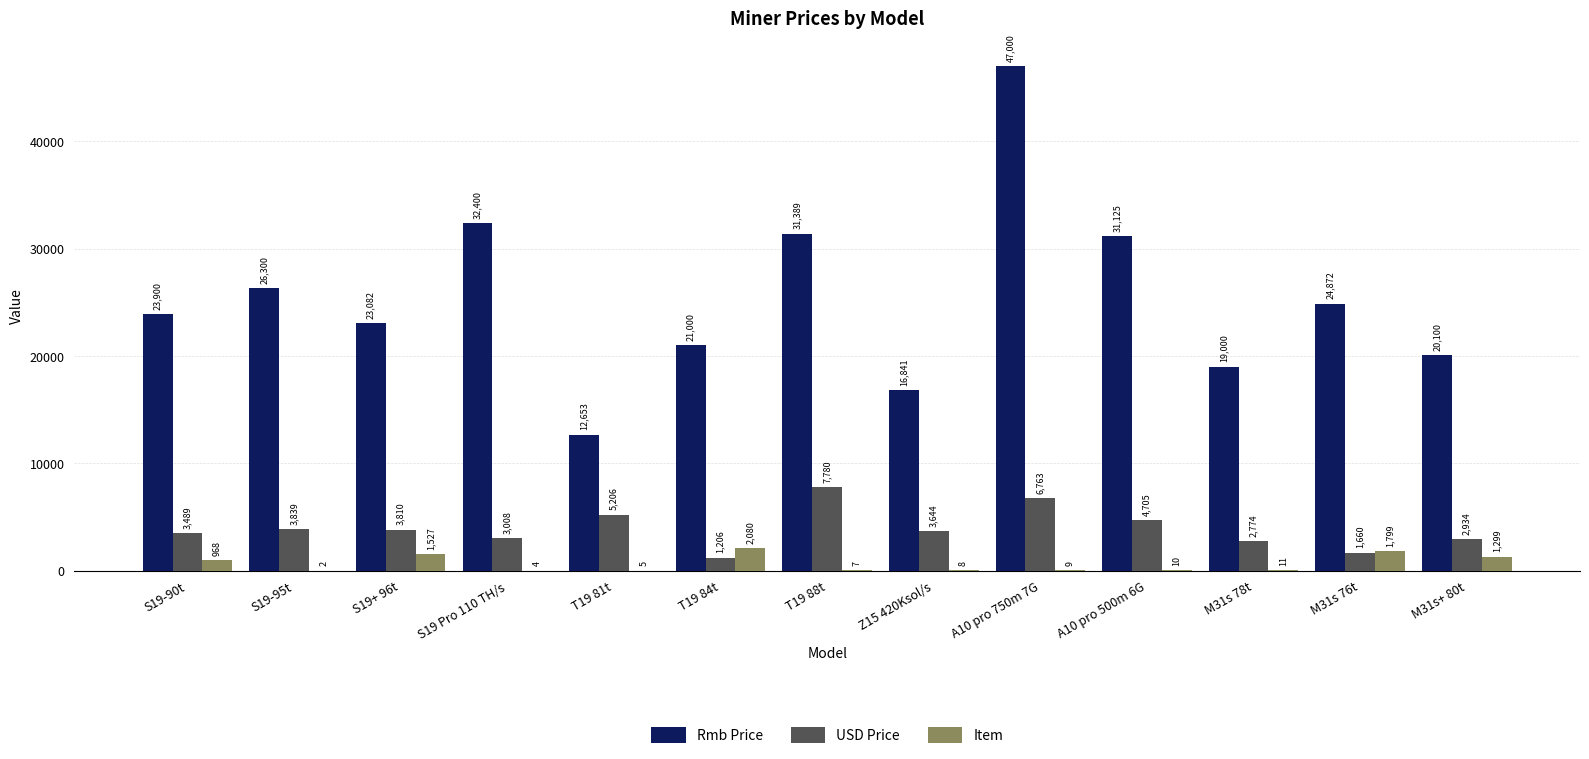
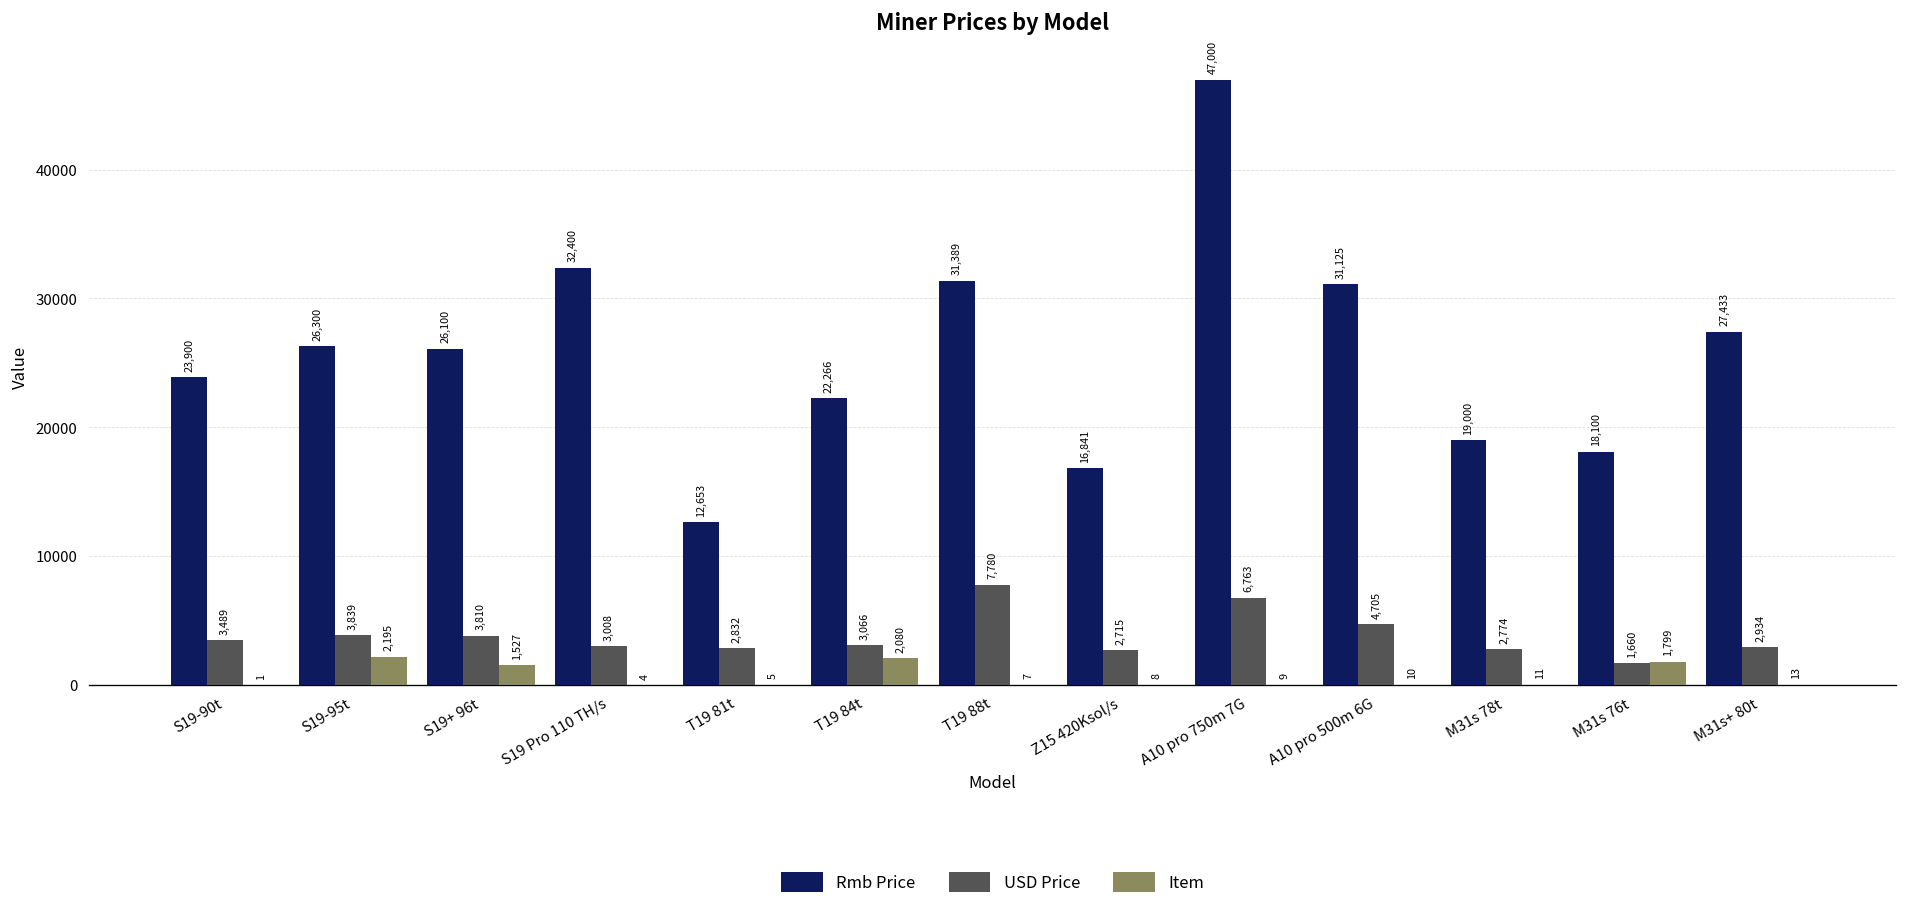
Item, S19-90t: 968 -> 1
Item, S19-95t: 2 -> 2,195
Rmb Price, S19+ 96t: 23,082 -> 26,100
USD Price, T19 81t: 5,206 -> 2,832
Rmb Price, T19 84t: 21,000 -> 22,266
USD Price, T19 84t: 1,206 -> 3,066
USD Price, Z15 420Ksol/s: 3,644 -> 2,715
Rmb Price, M31s 76t: 24,872 -> 18,100
Rmb Price, M31s+ 80t: 20,100 -> 27,433
Item, M31s+ 80t: 1,299 -> 13
